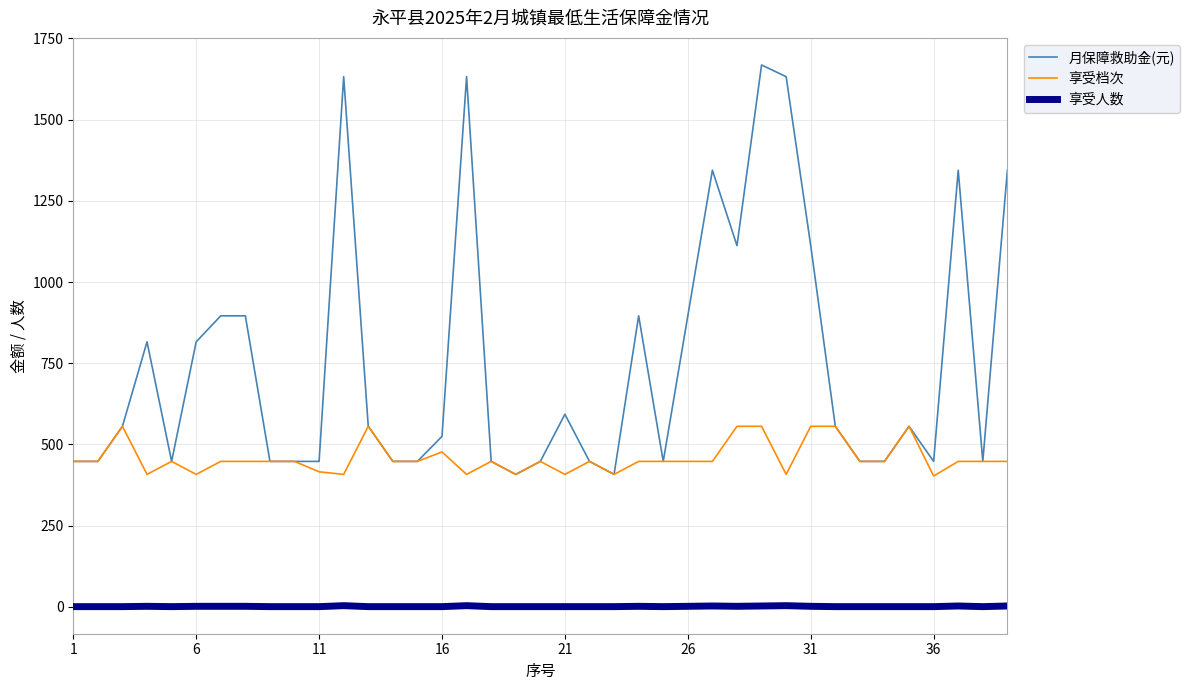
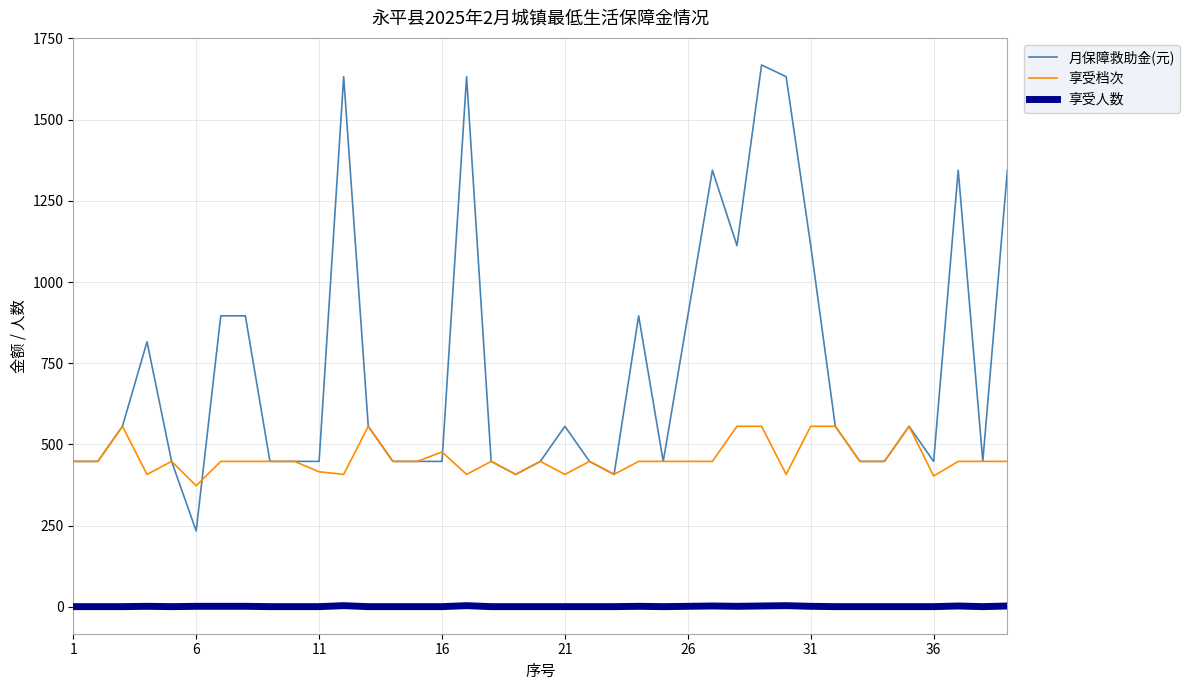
月保障救助金(元), 6: 820 -> 230
享受档次, 6: 410 -> 370
月保障救助金(元), 16: 530 -> 450
月保障救助金(元), 21: 590 -> 560
